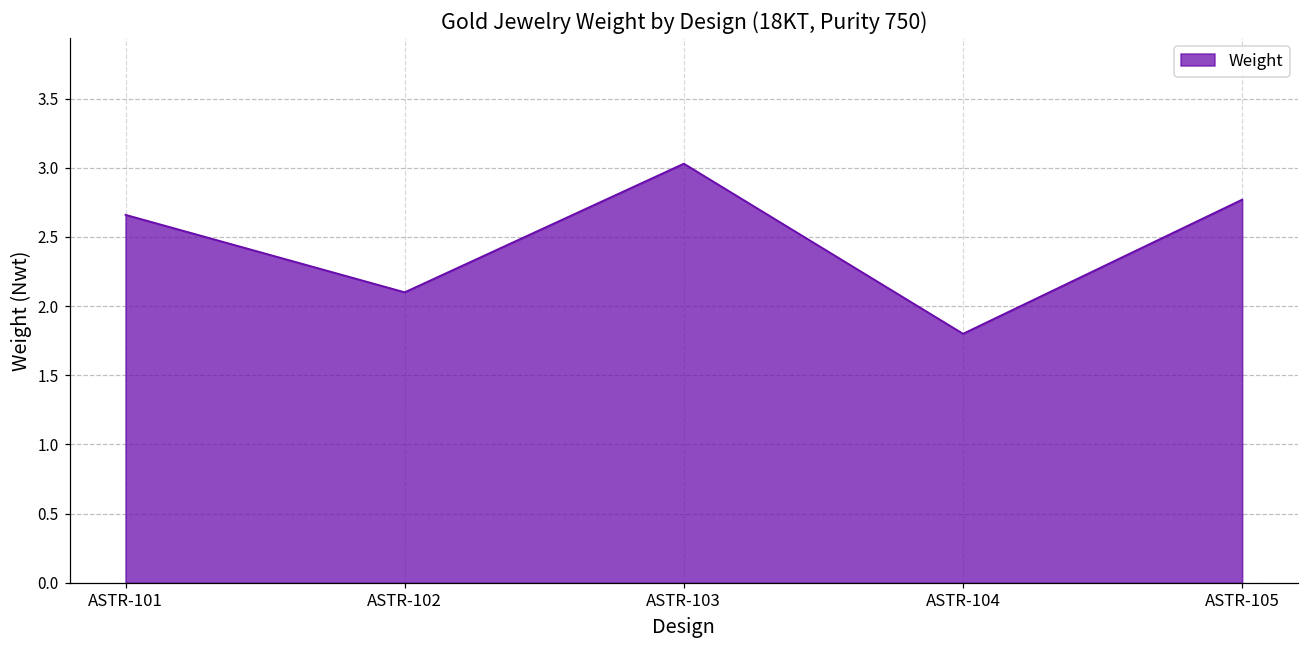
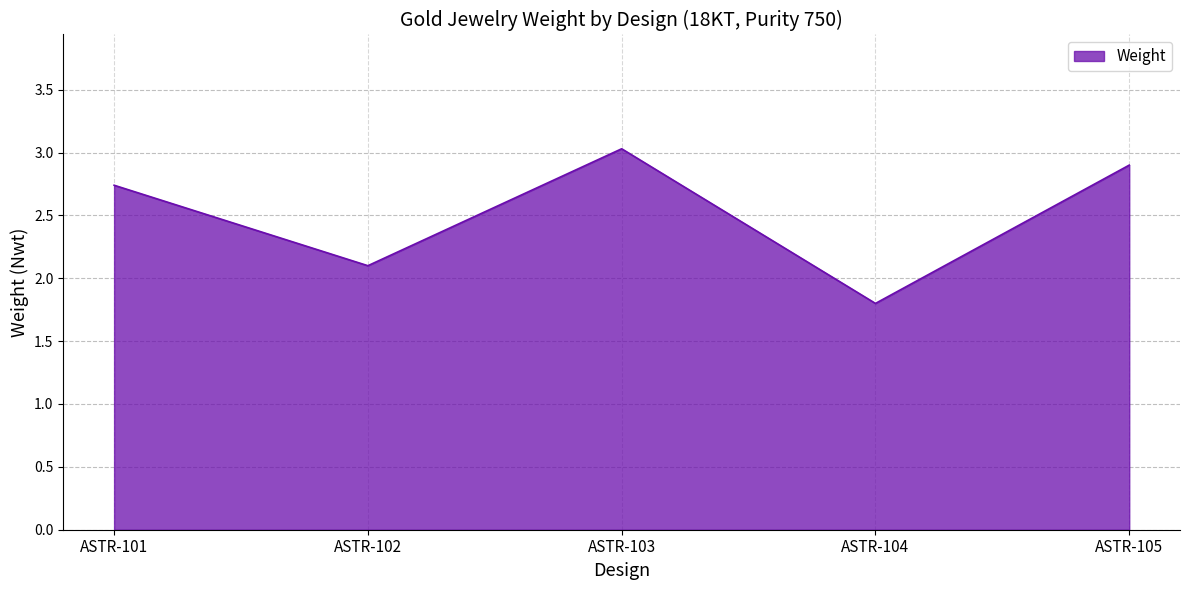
ASTR-101: 2.66 -> 2.74
ASTR-105: 2.77 -> 2.90
